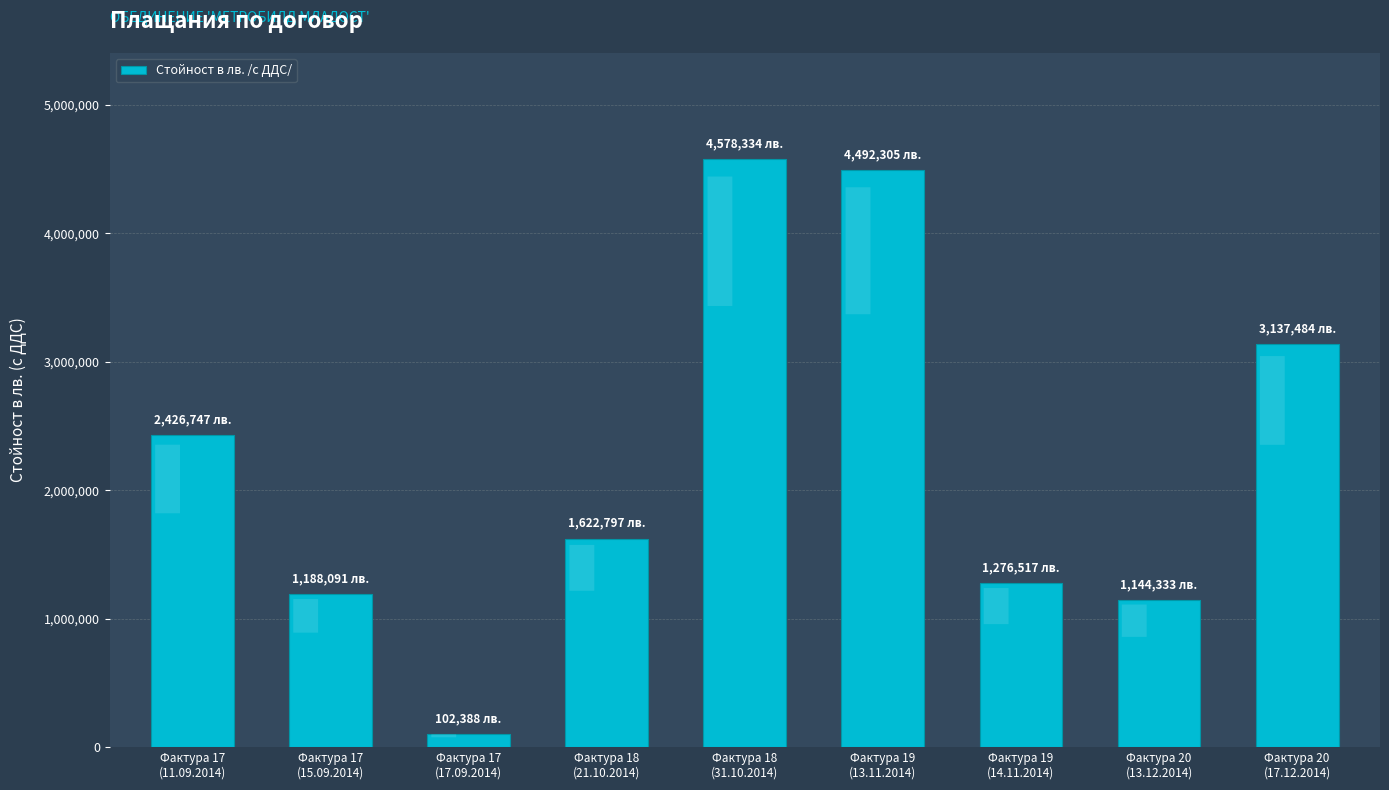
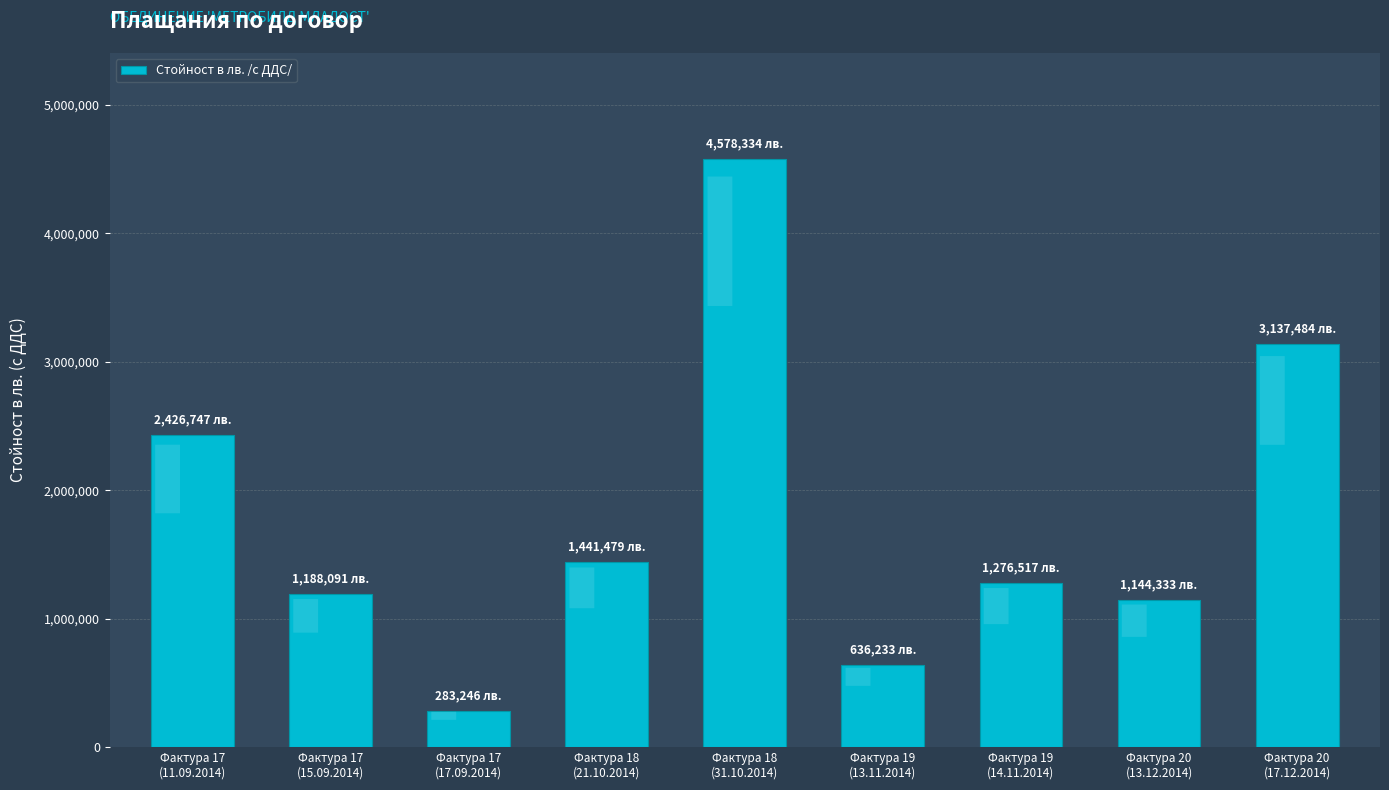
Фактура 17 (17.09.2014): 102,388 -> 283,246
Фактура 18 (21.10.2014): 1,622,797 -> 1,441,479
Фактура 19 (13.11.2014): 4,492,305 -> 636,233
